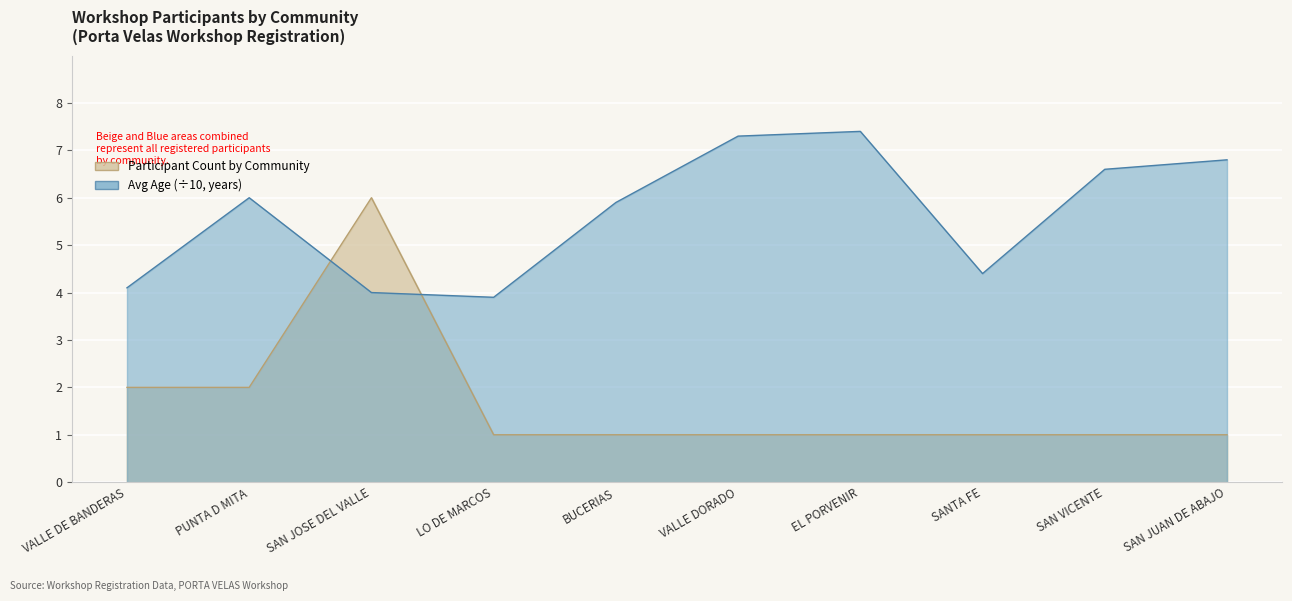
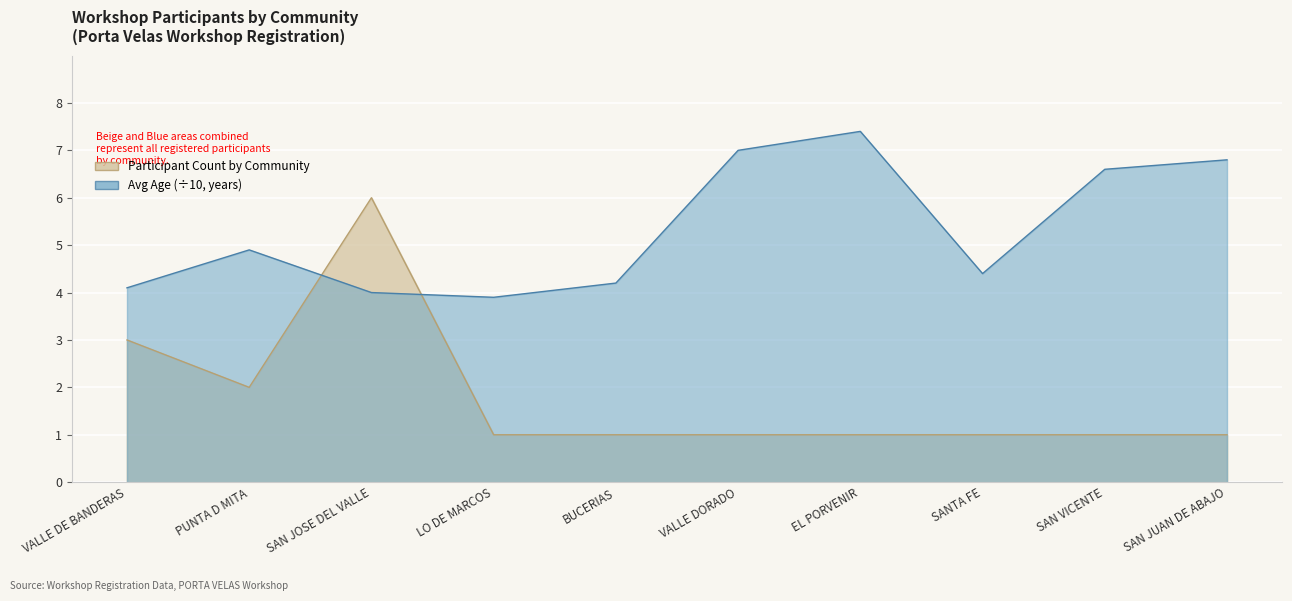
Participant Count by Community, VALLE DE BANDERAS: 2 -> 3
Avg Age (÷10, years), PUNTA D MITA: 6.0 -> 4.9
Avg Age (÷10, years), BUCERIAS: 5.9 -> 4.2
Avg Age (÷10, years), VALLE DORADO: 7.3 -> 7.0
